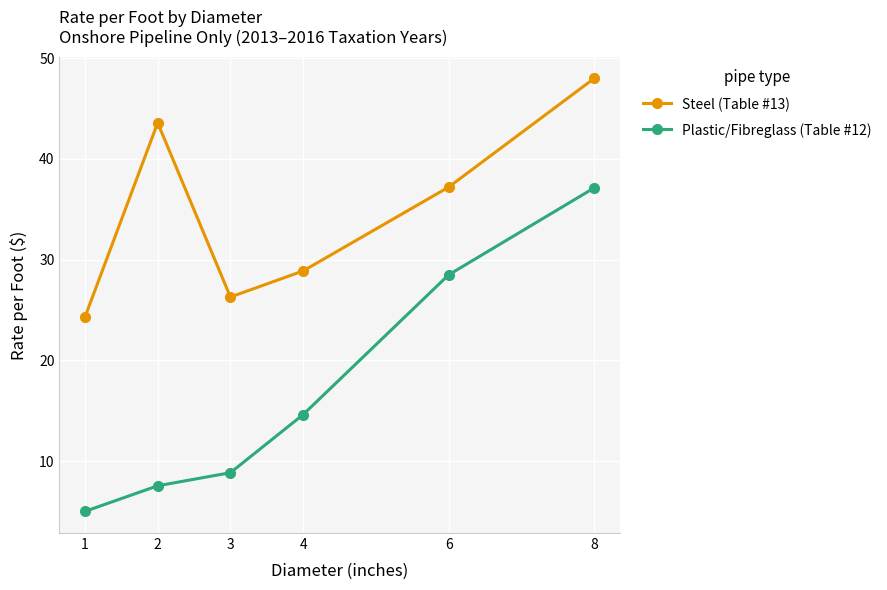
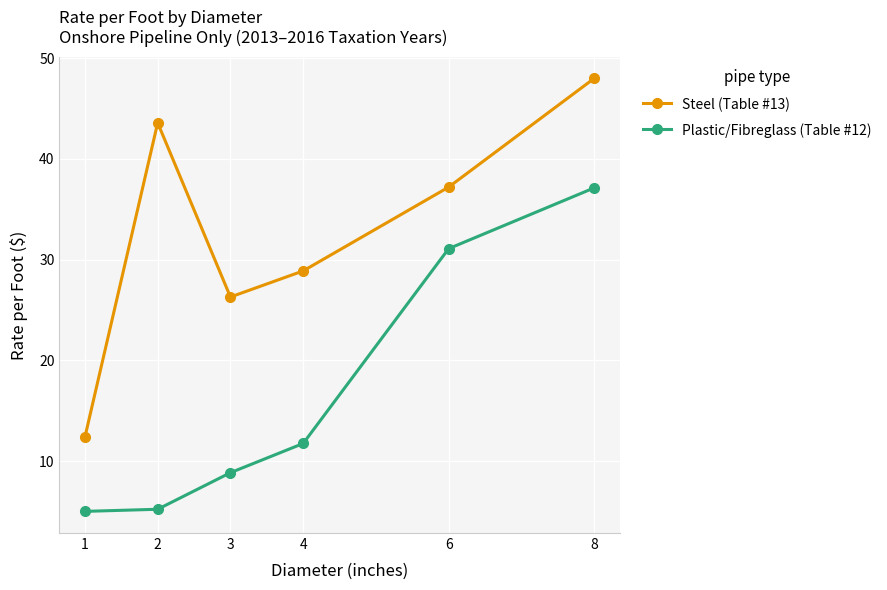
Steel (Table #13), 1: 24.3 -> 12.4
Plastic/Fibreglass (Table #12), 2: 7.6 -> 5.2
Plastic/Fibreglass (Table #12), 4: 14.6 -> 11.8
Plastic/Fibreglass (Table #12), 6: 28.5 -> 31.1
